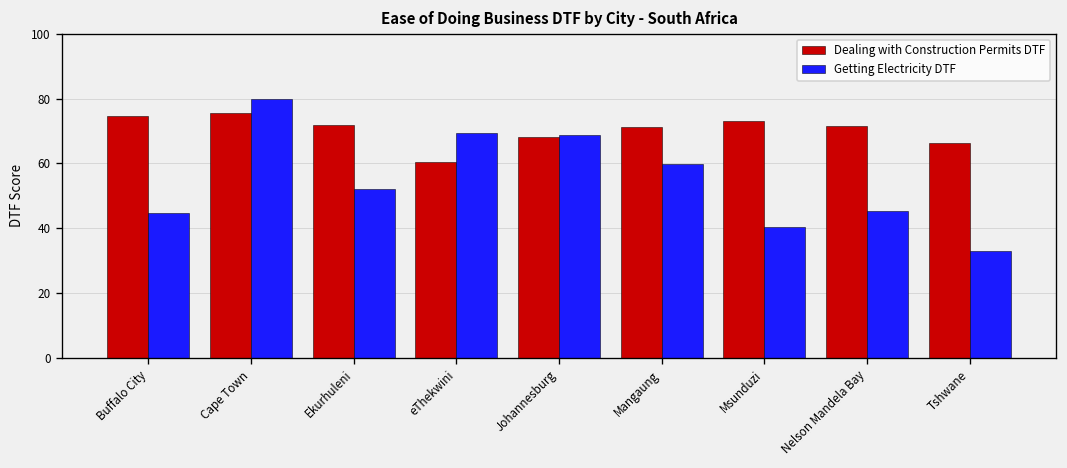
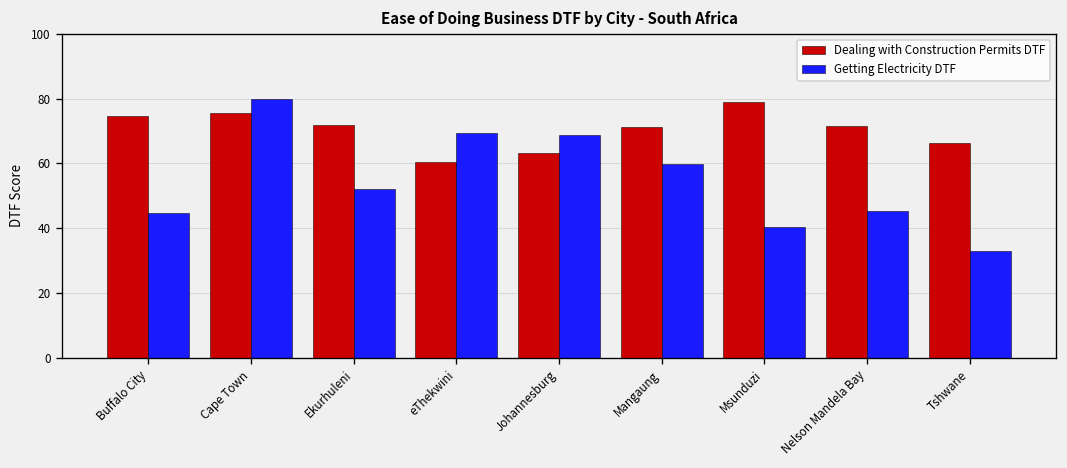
Dealing with Construction Permits DTF, Johannesburg: 68 -> 63
Dealing with Construction Permits DTF, Msunduzi: 73 -> 79
